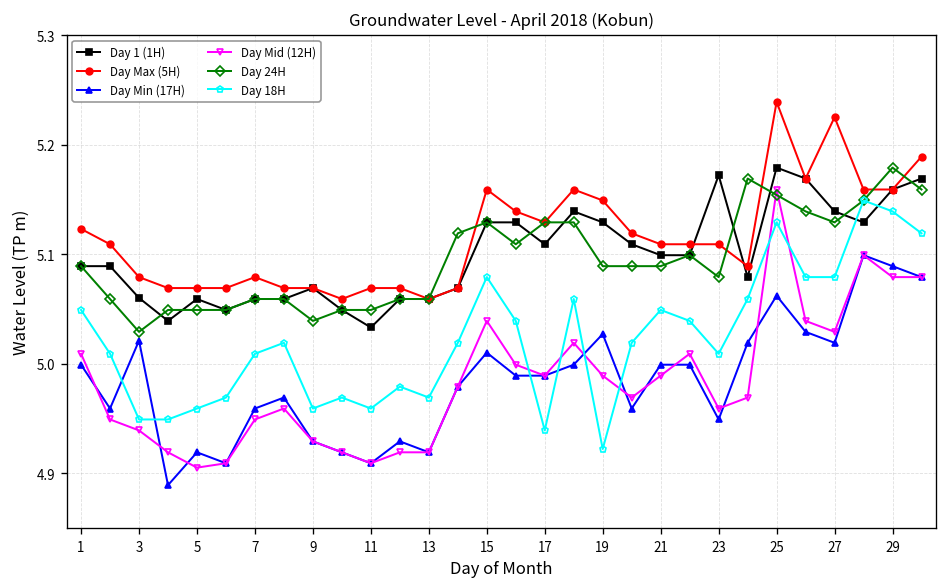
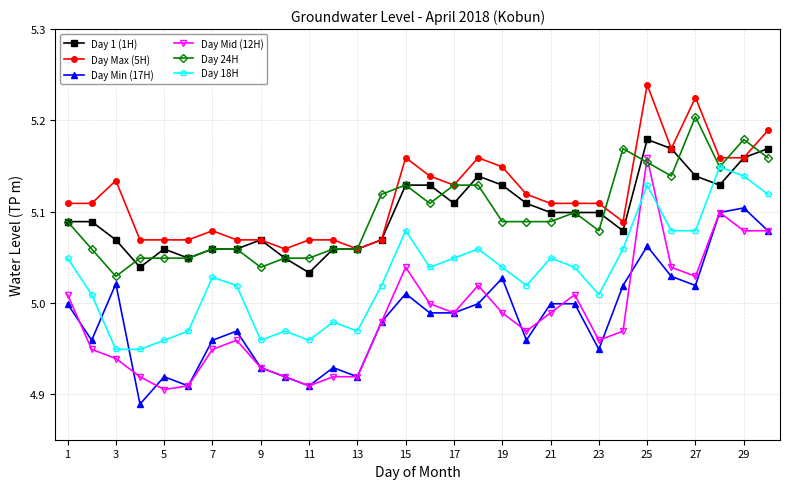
Day Max (5H), 1: 5.12 -> 5.11
Day 1 (1H), 3: 5.06 -> 5.07
Day Max (5H), 3: 5.08 -> 5.13
Day 18H, 7: 5.01 -> 5.03
Day 18H, 17: 4.94 -> 5.05
Day 18H, 19: 4.92 -> 5.04
Day 1 (1H), 23: 5.17 -> 5.10
Day 24H, 27: 5.13 -> 5.20
Day Min (17H), 29: 5.09 -> 5.10
